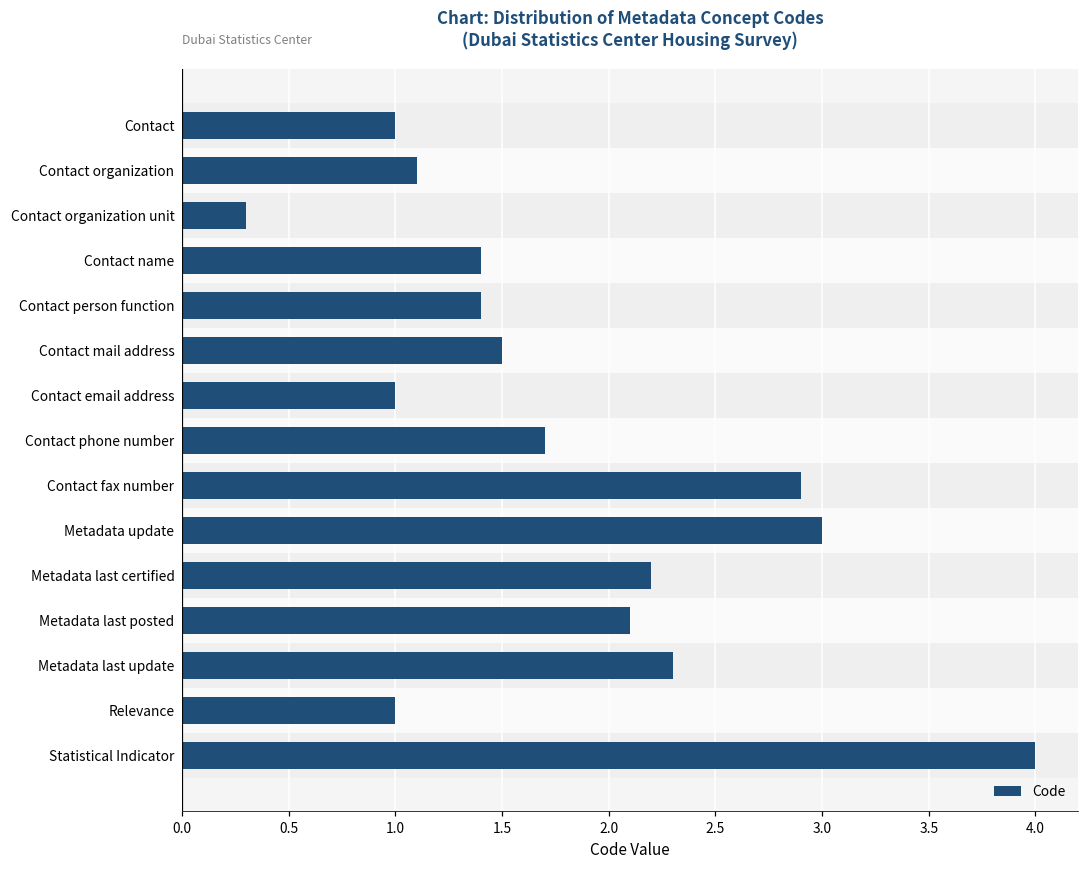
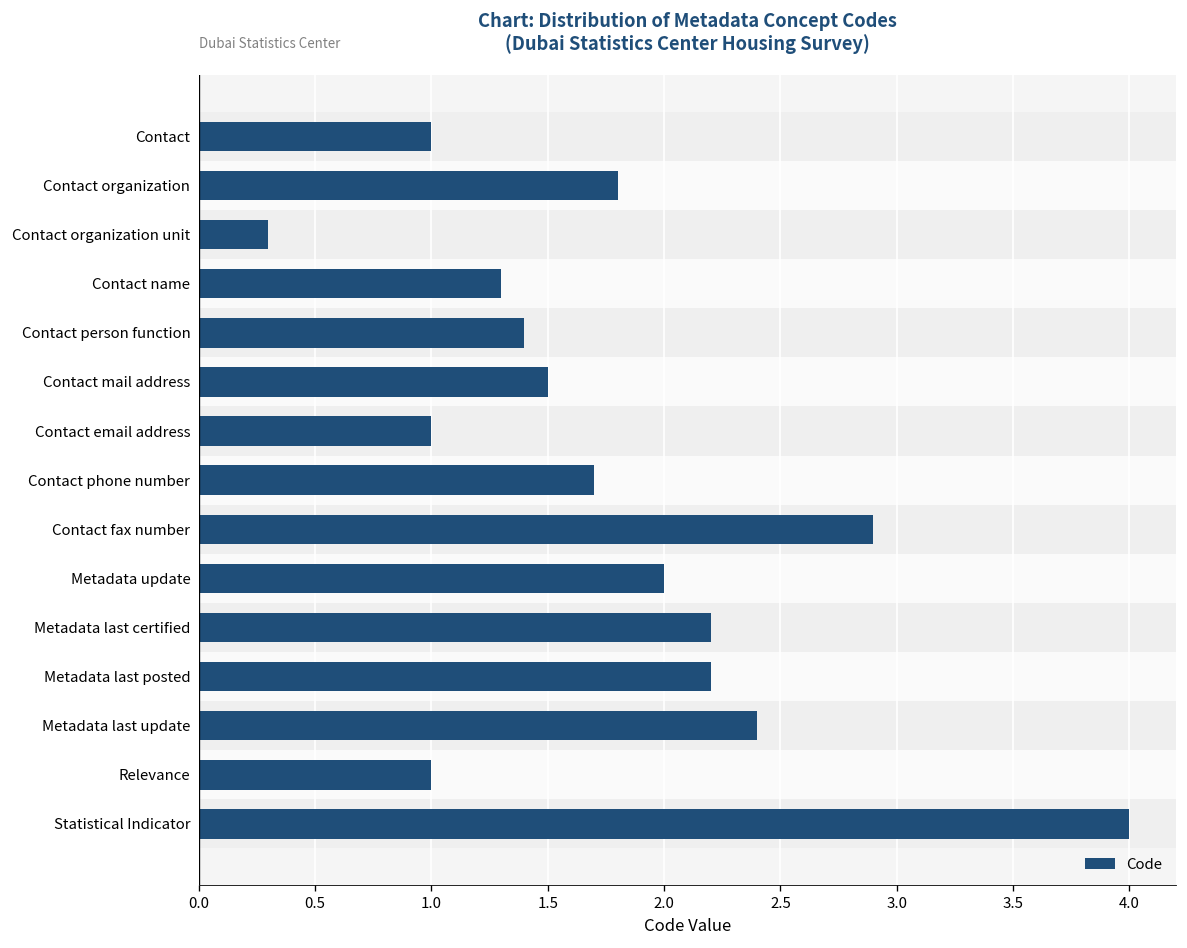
Contact organization: 1.1 -> 1.8
Contact name: 1.4 -> 1.3
Metadata update: 3 -> 2
Metadata last posted: 2.1 -> 2.2
Metadata last update: 2.3 -> 2.4
